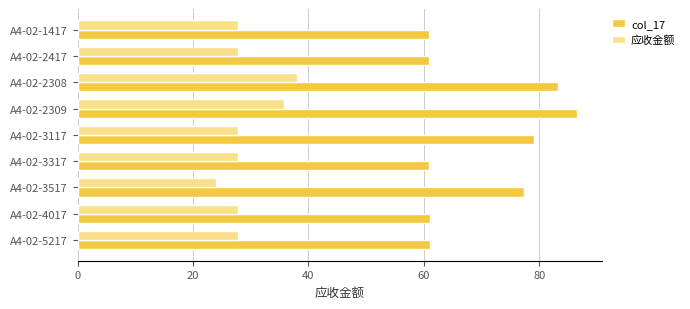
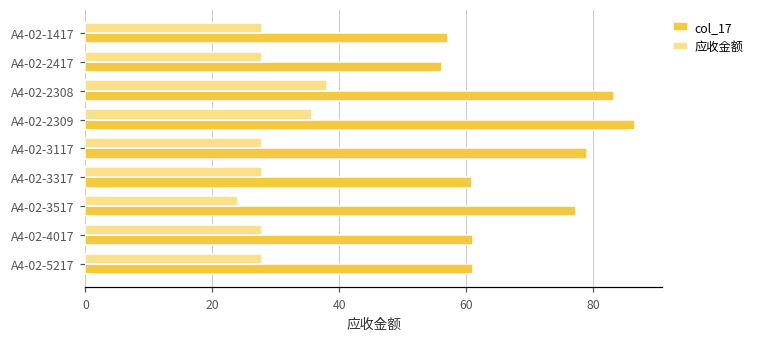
col_17, A4-02-1417: 61 -> 57
col_17, A4-02-2417: 61 -> 56
